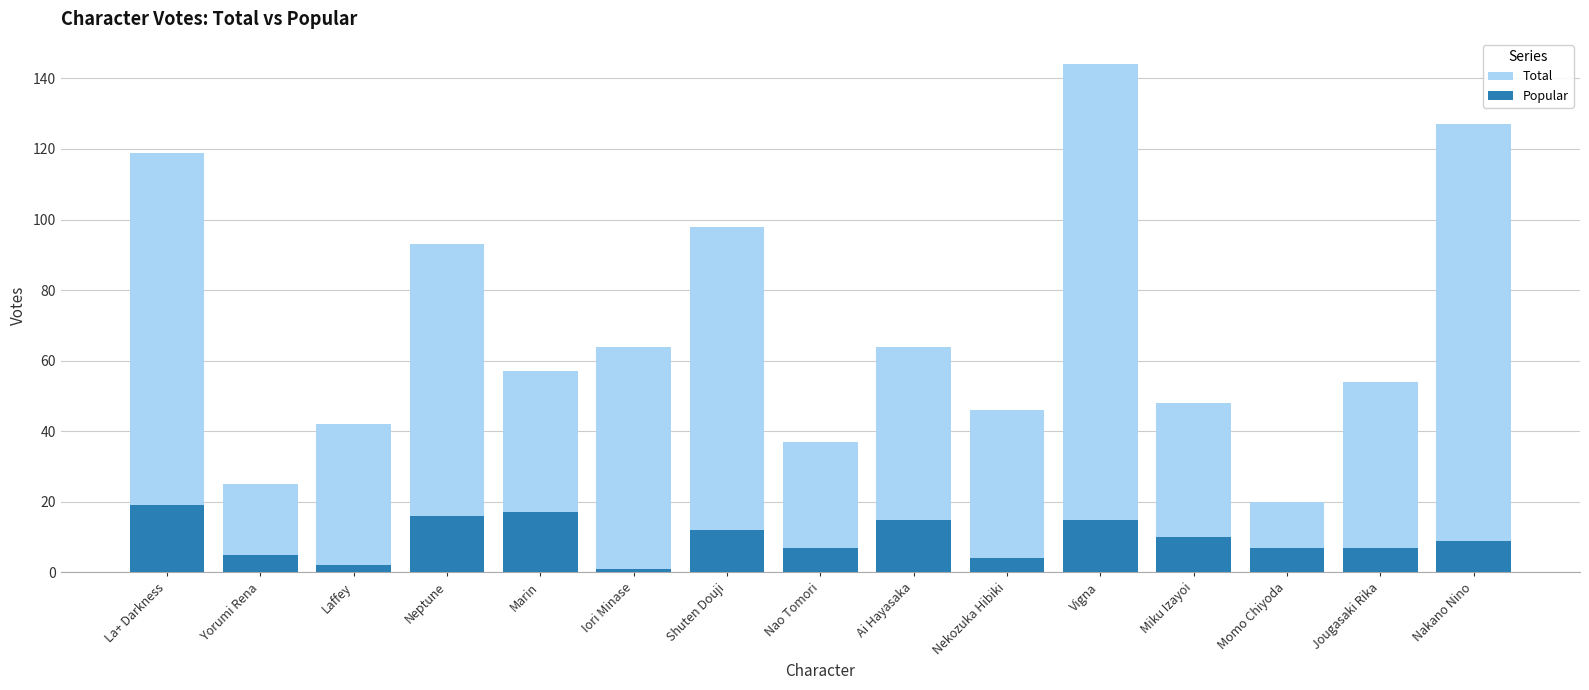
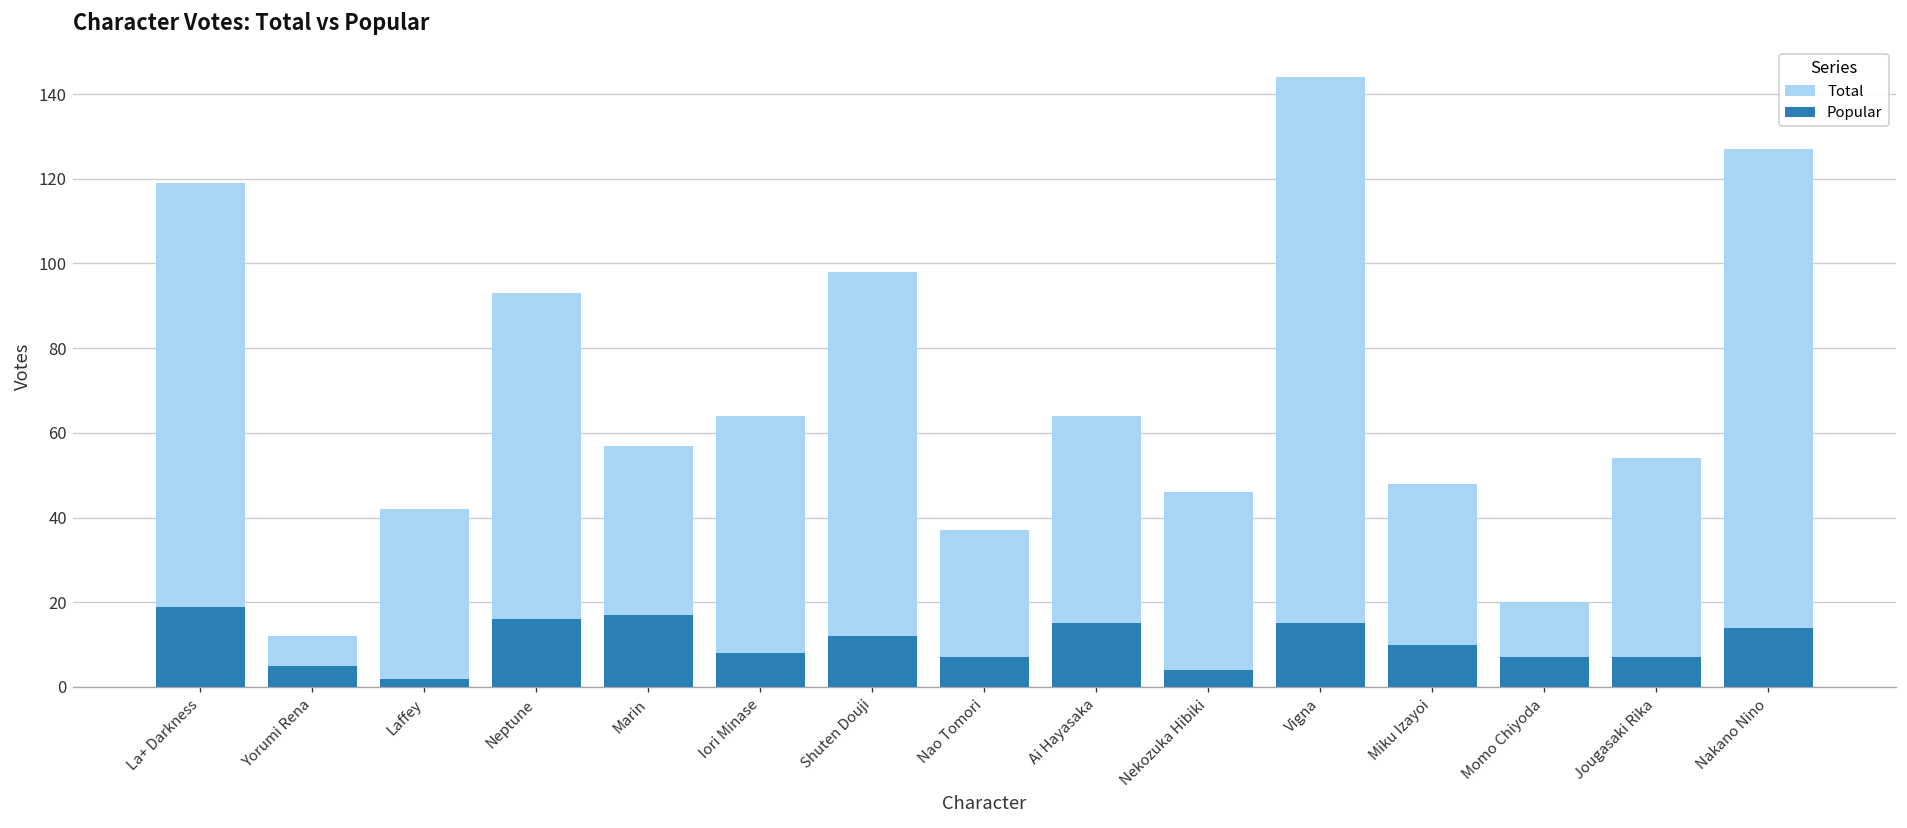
Total, Yorumi Rena: 25 -> 12
Popular, Iori Minase: 1 -> 8
Popular, Nakano Nino: 9 -> 14
